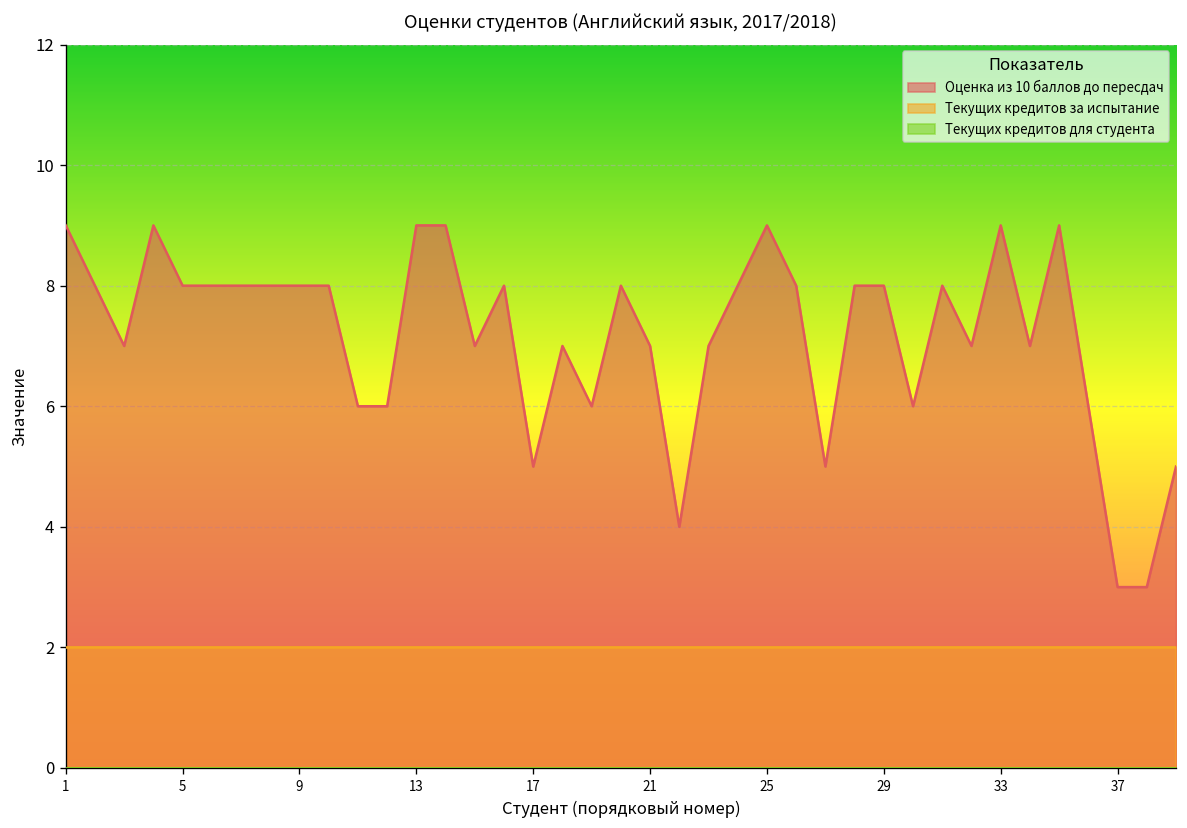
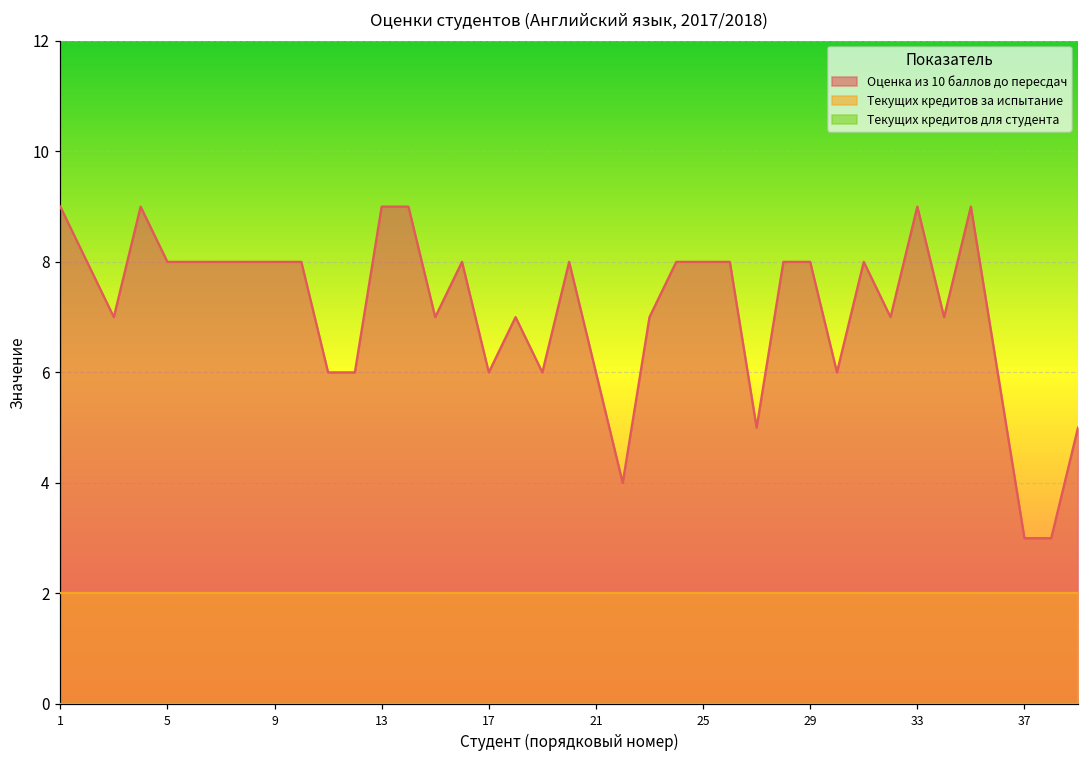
Оценка из 10 баллов до пересдач, 17: 5 -> 6
Оценка из 10 баллов до пересдач, 21: 7 -> 6
Оценка из 10 баллов до пересдач, 25: 9 -> 8
